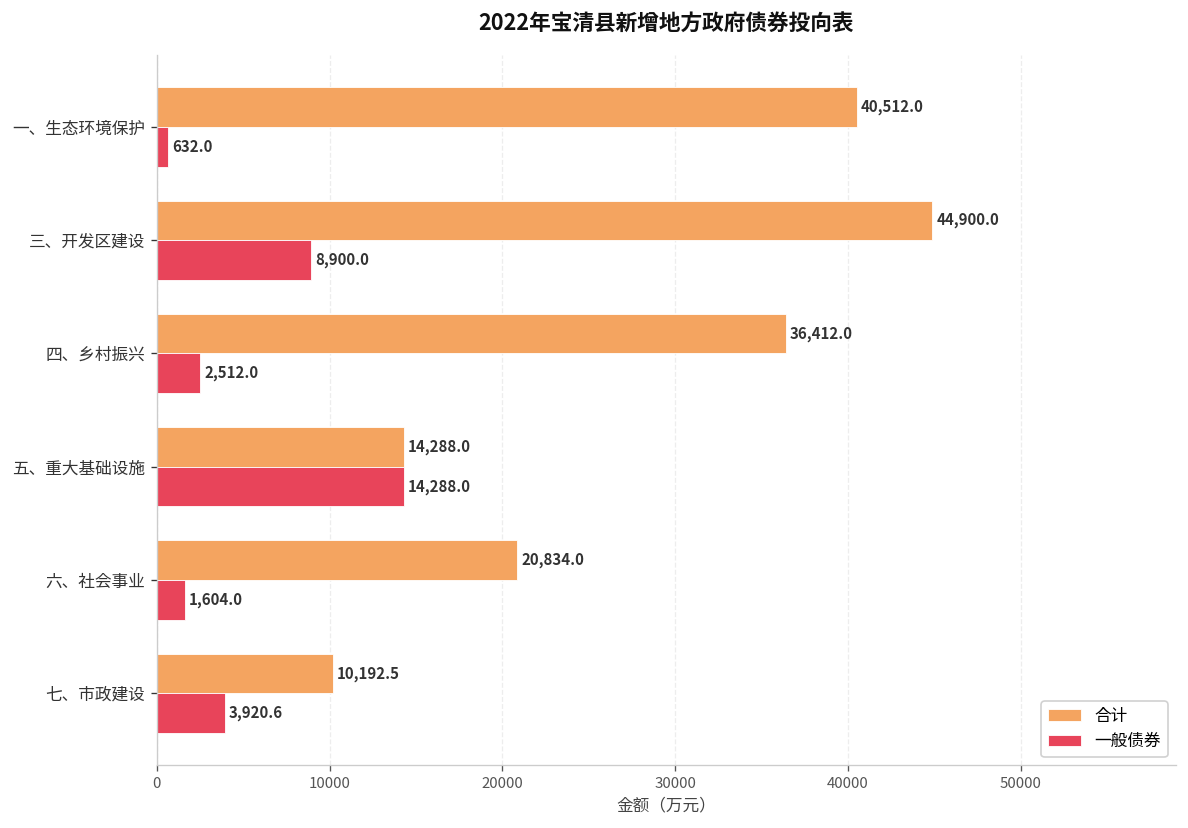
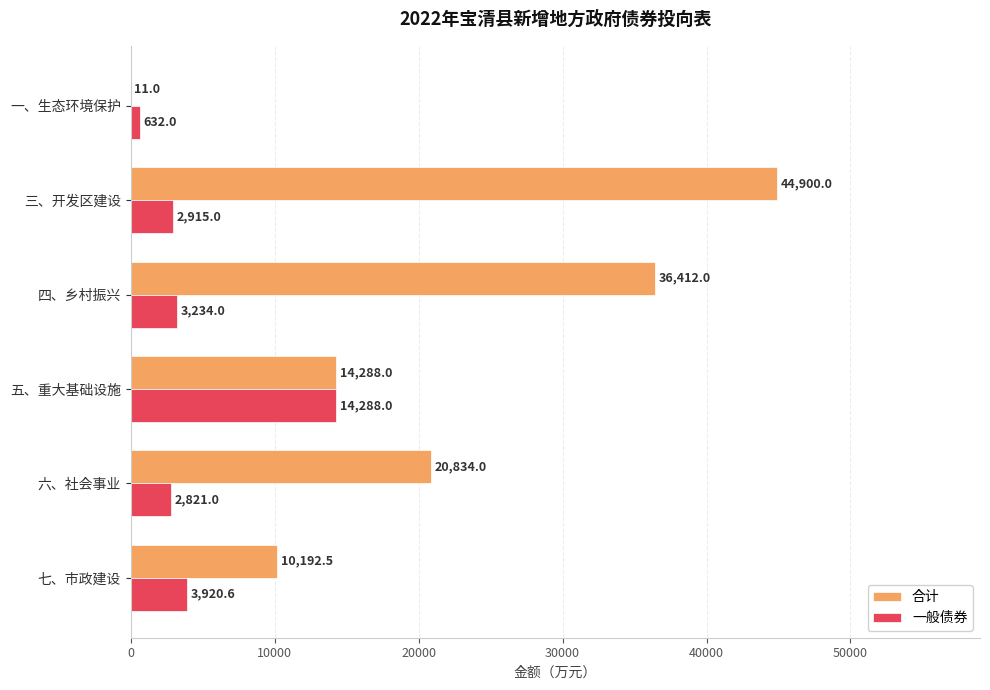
合计, 一、生态环境保护: 40,512.0 -> 11.0
一般债券, 三、开发区建设: 8,900.0 -> 2,915.0
一般债券, 四、乡村振兴: 2,512.0 -> 3,234.0
一般债券, 六、社会事业: 1,604.0 -> 2,821.0
